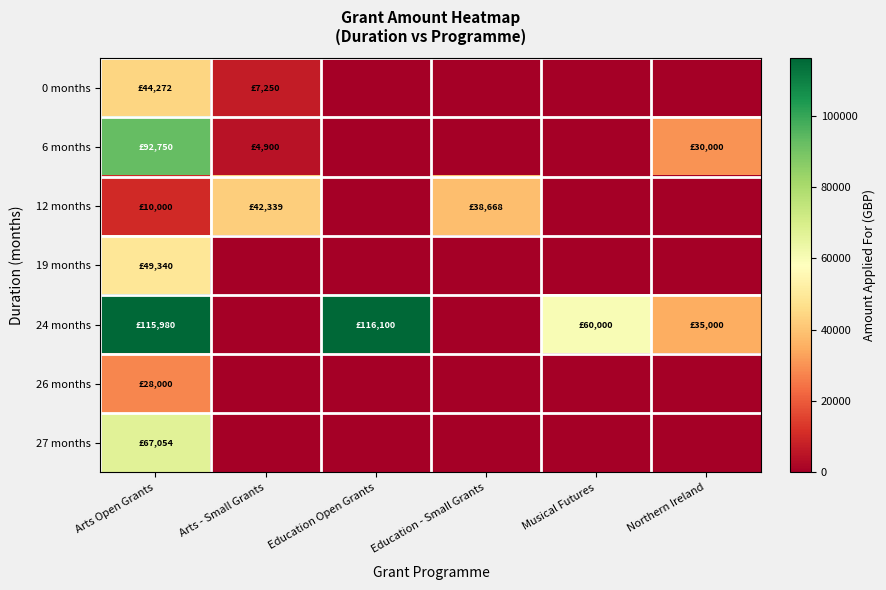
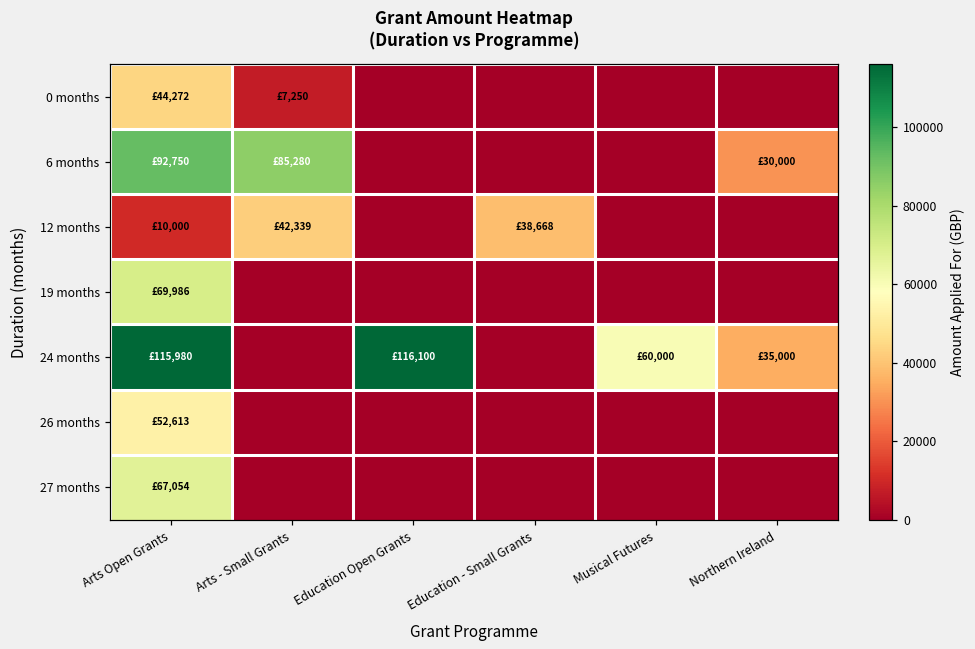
6 months, Arts - Small Grants: £4,900 -> £85,280
19 months, Arts Open Grants: £49,340 -> £69,986
26 months, Arts Open Grants: £28,000 -> £52,613
